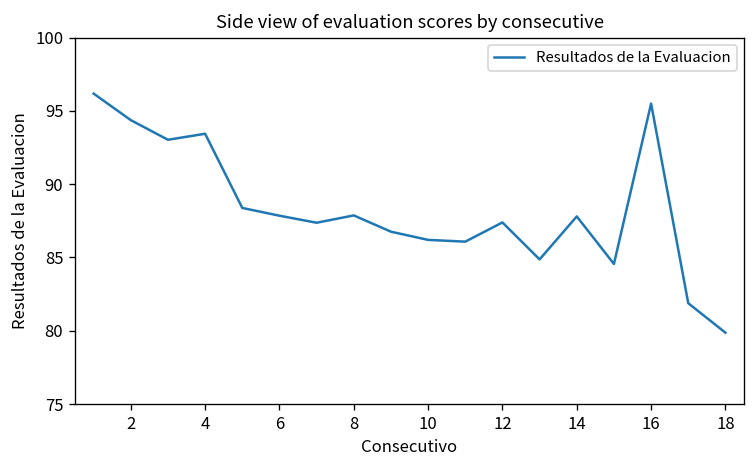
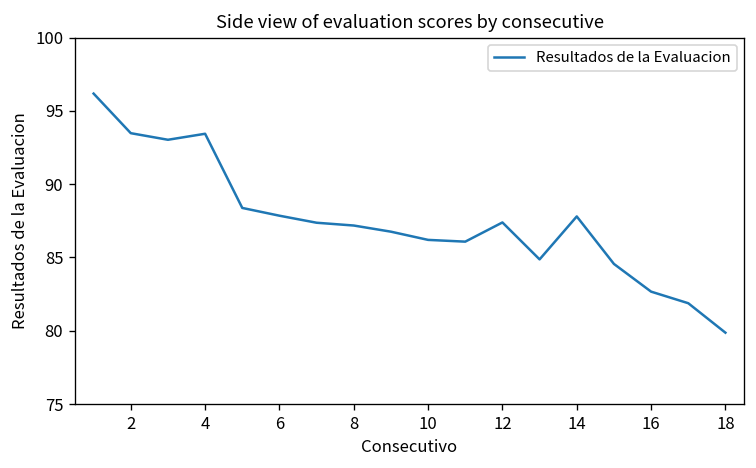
2: 94.4 -> 93.5
8: 87.9 -> 87.2
16: 95.5 -> 82.7
